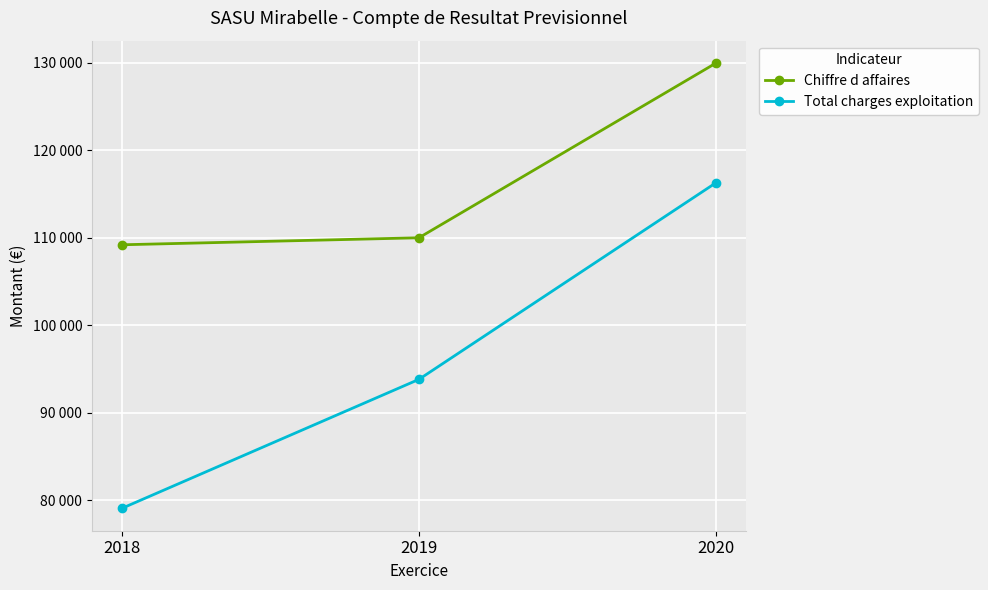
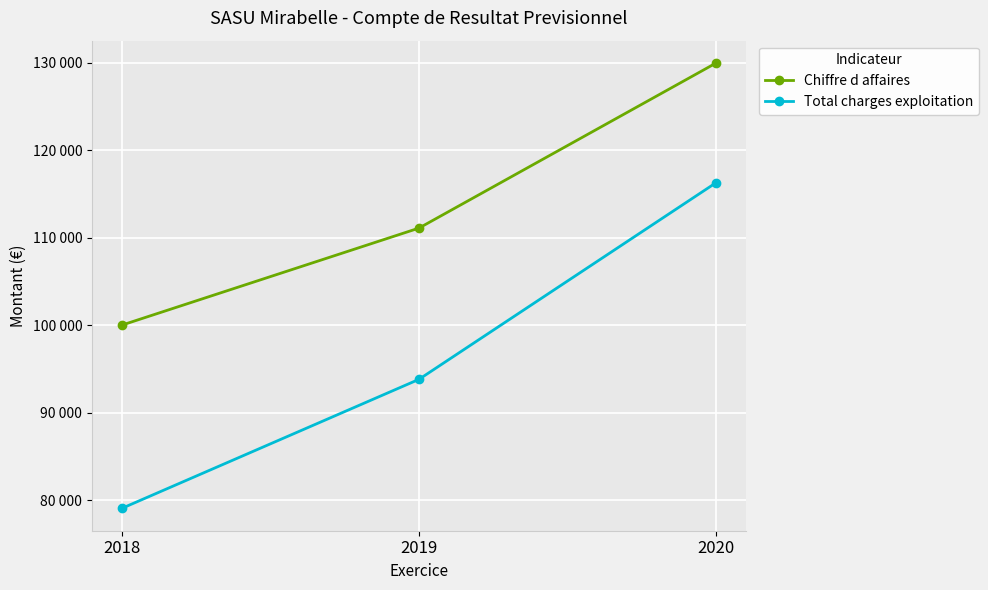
Chiffre d affaires, 2018: 109000 -> 100000
Chiffre d affaires, 2019: 110000 -> 111000
